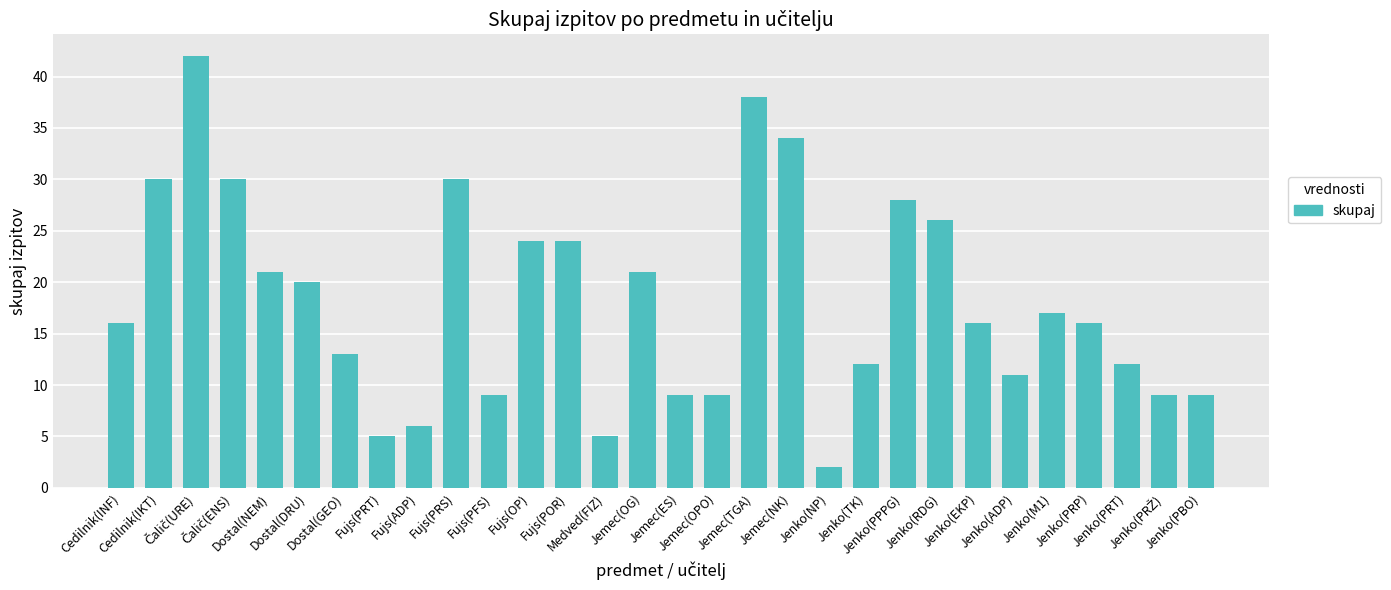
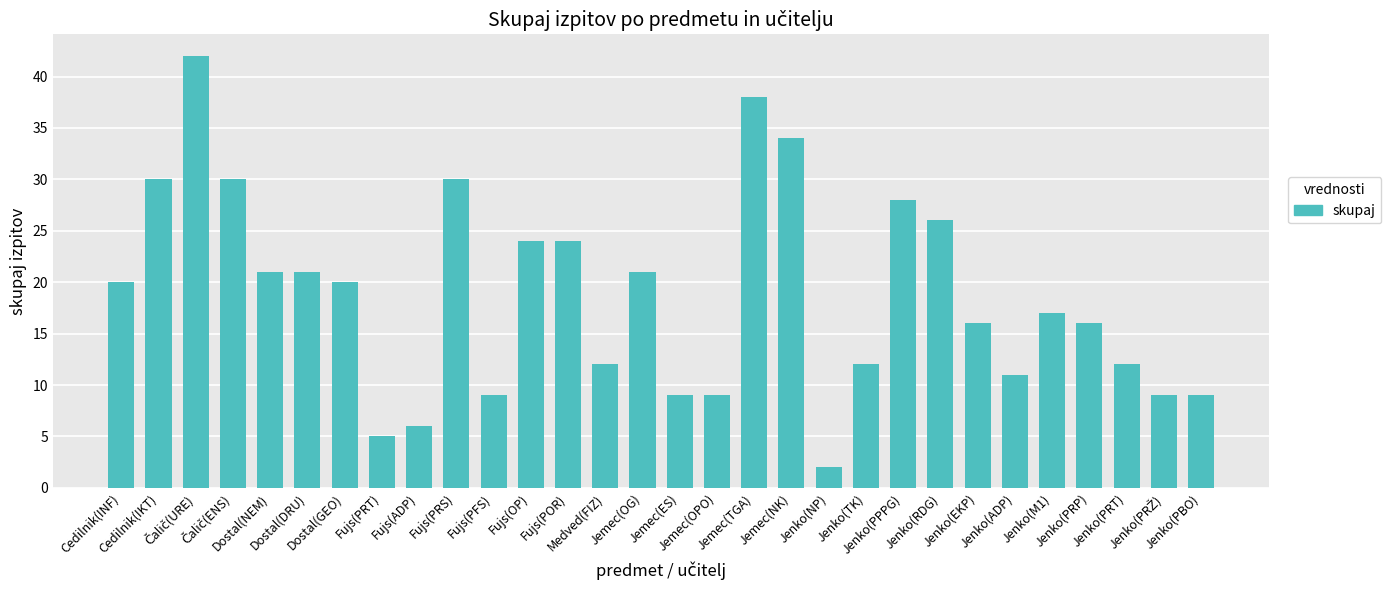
Cedilnik(INF): 16 -> 20
Dostal(DRU): 20 -> 21
Dostal(GEO): 13 -> 20
Medved(FIZ): 5 -> 12
